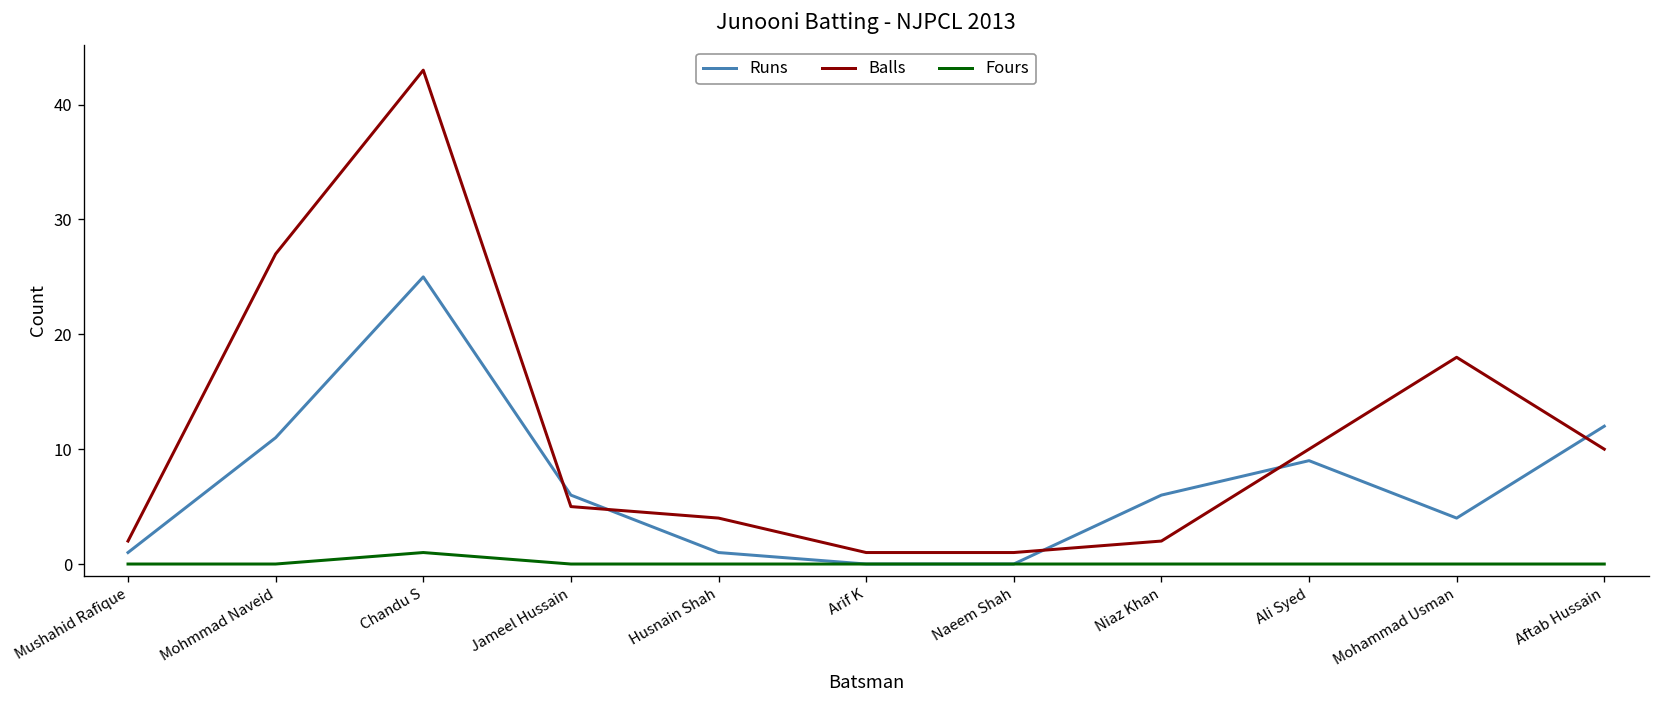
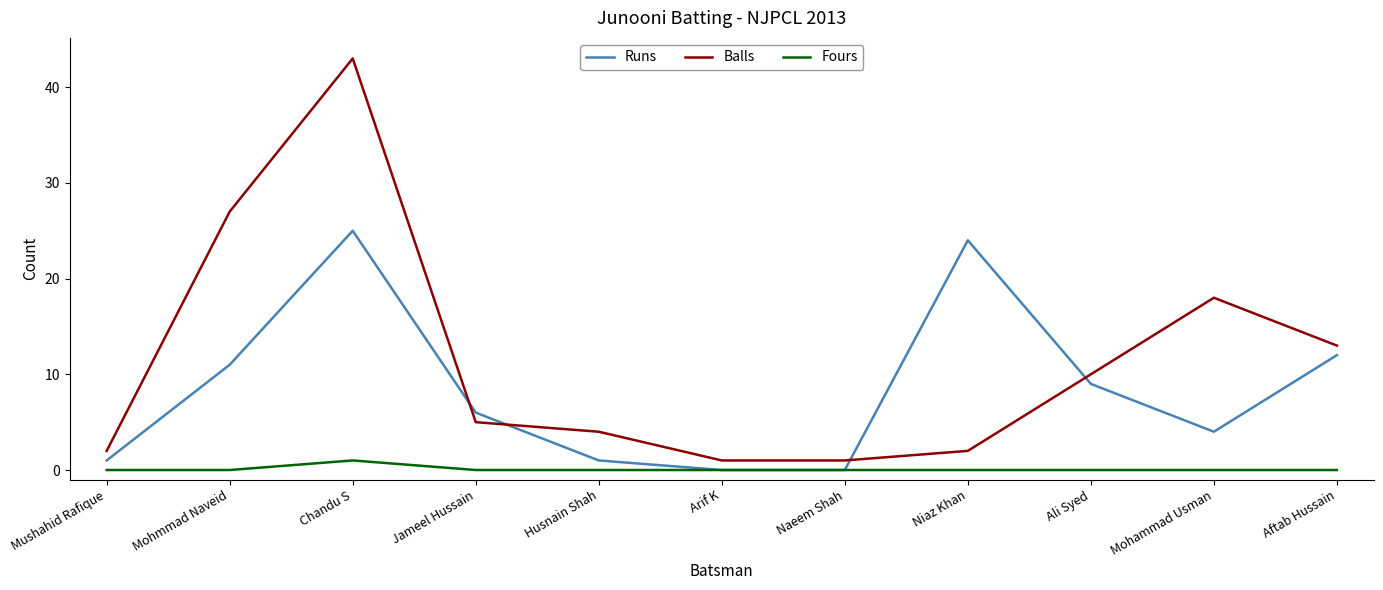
Runs, Niaz Khan: 6 -> 24
Balls, Aftab Hussain: 10 -> 13
